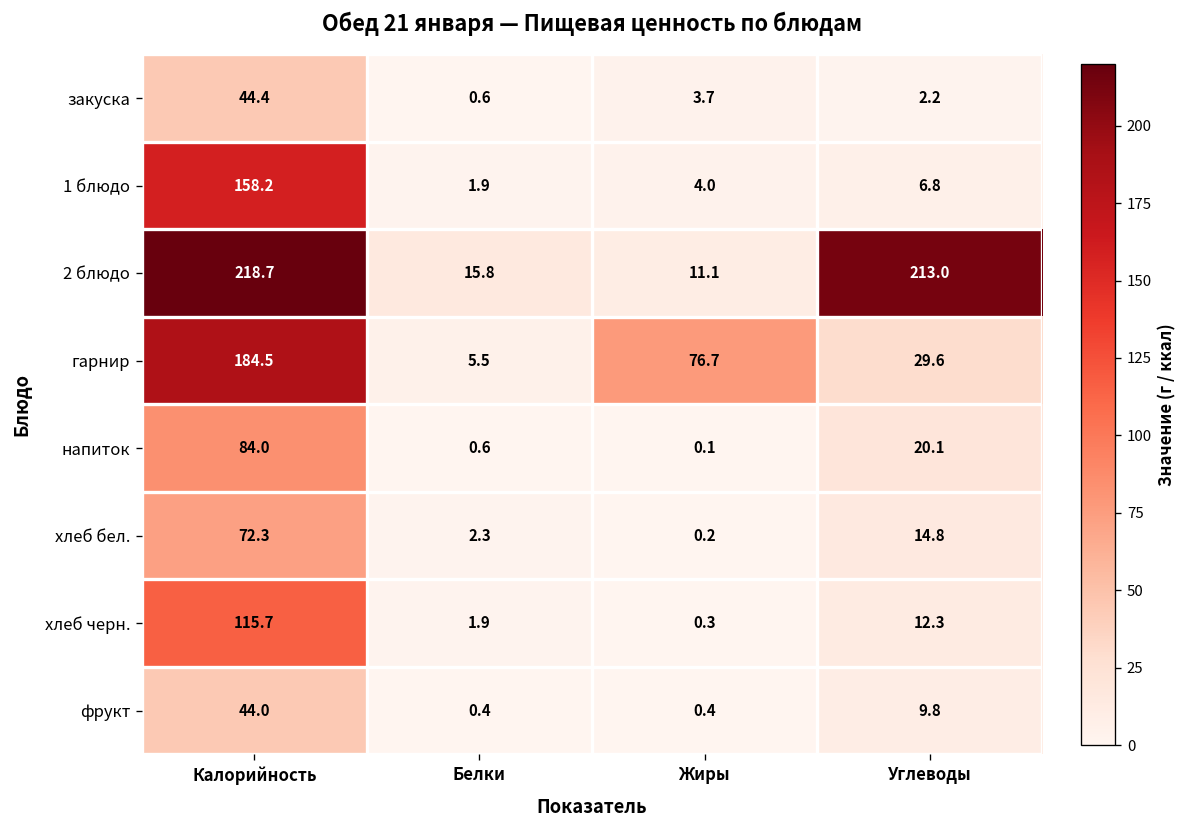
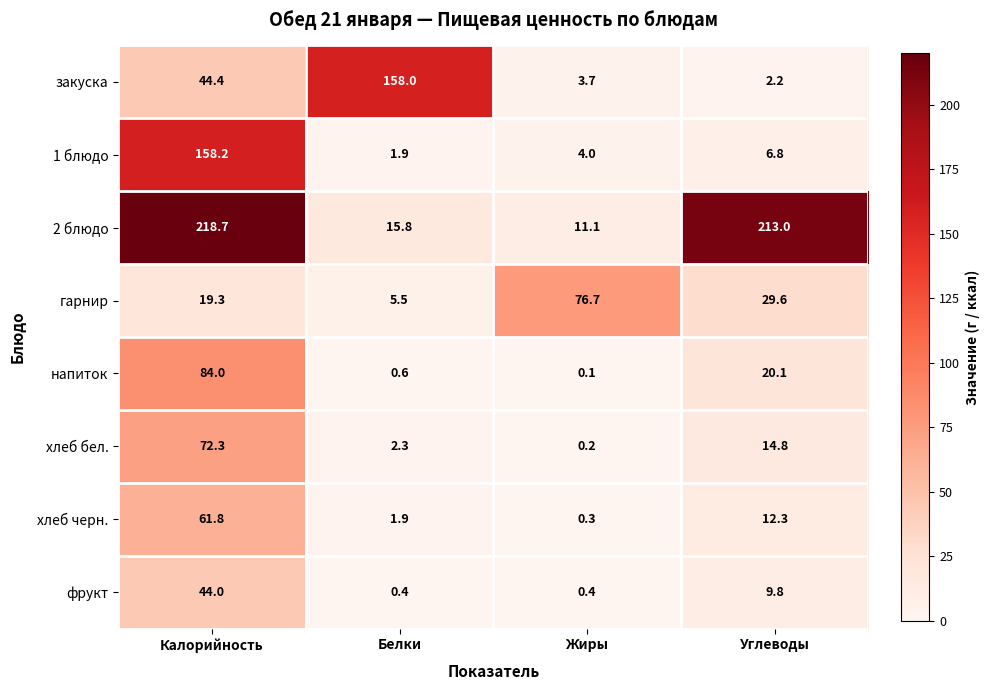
закуска, Белки: 0.6 -> 158.0
гарнир, Калорийность: 184.5 -> 19.3
хлеб черн., Калорийность: 115.7 -> 61.8
